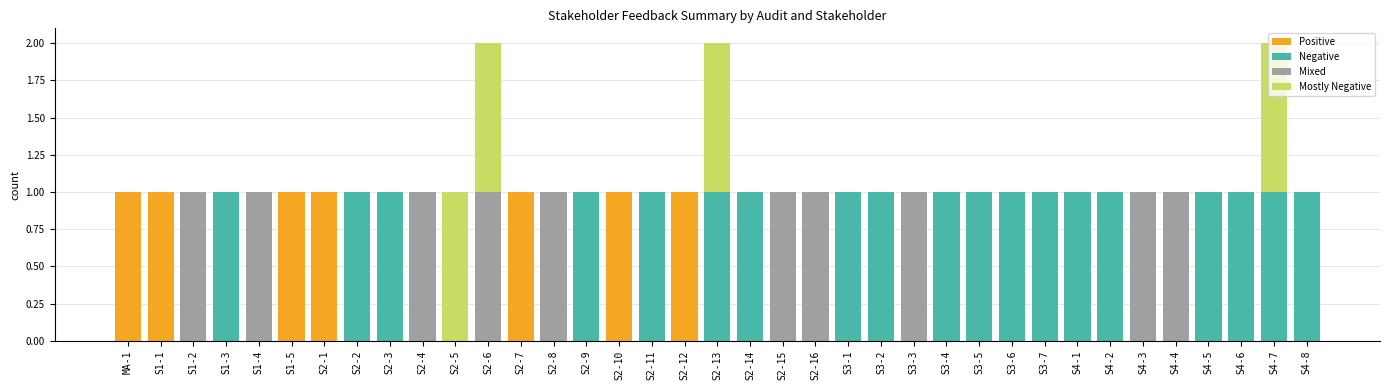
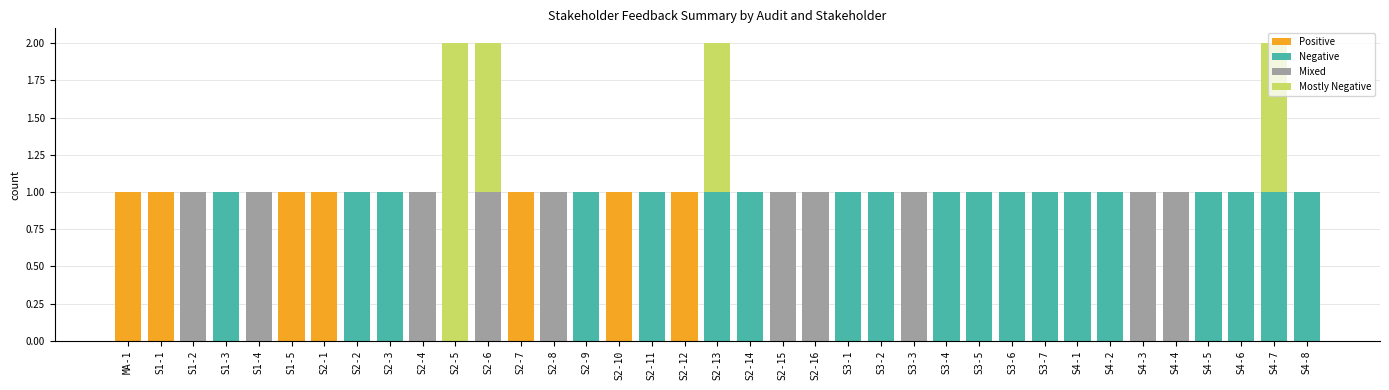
Mostly Negative, S2-5: 1 -> 2
